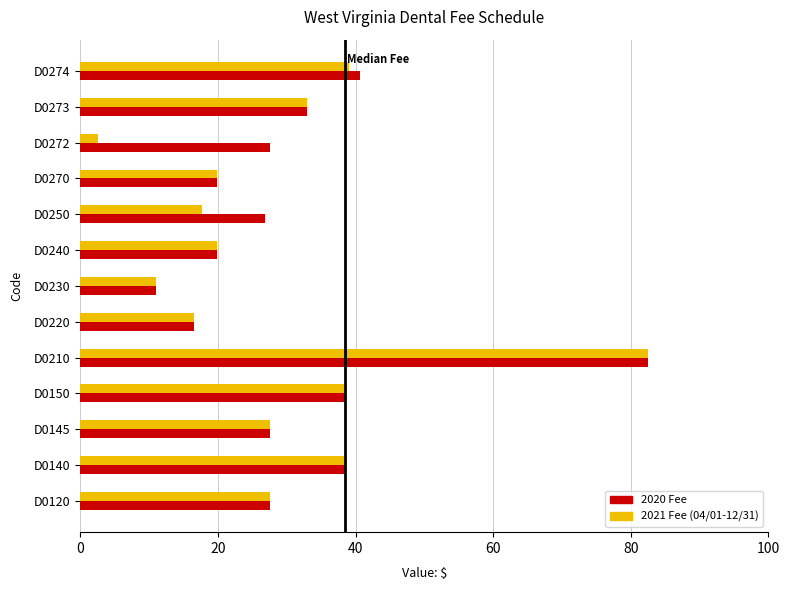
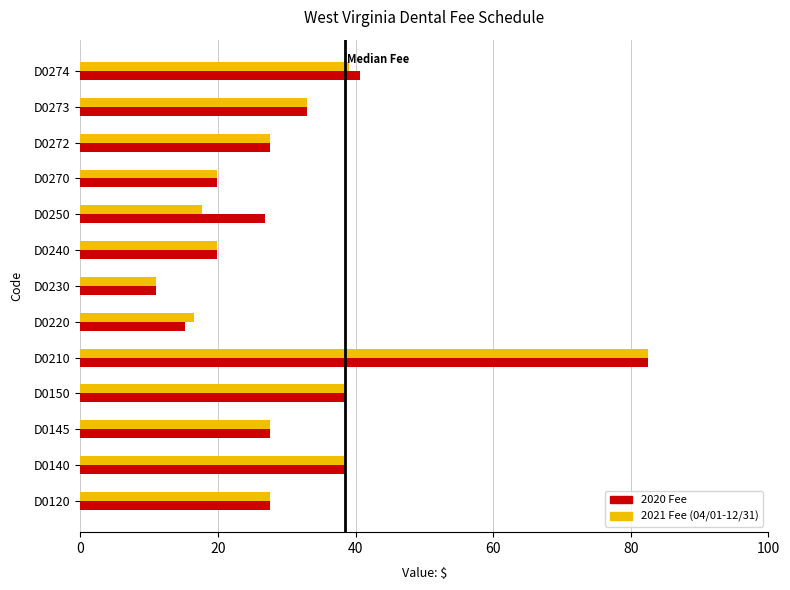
2021 Fee (04/01-12/31), D0272: 3 -> 28
2020 Fee, D0220: 17 -> 15
